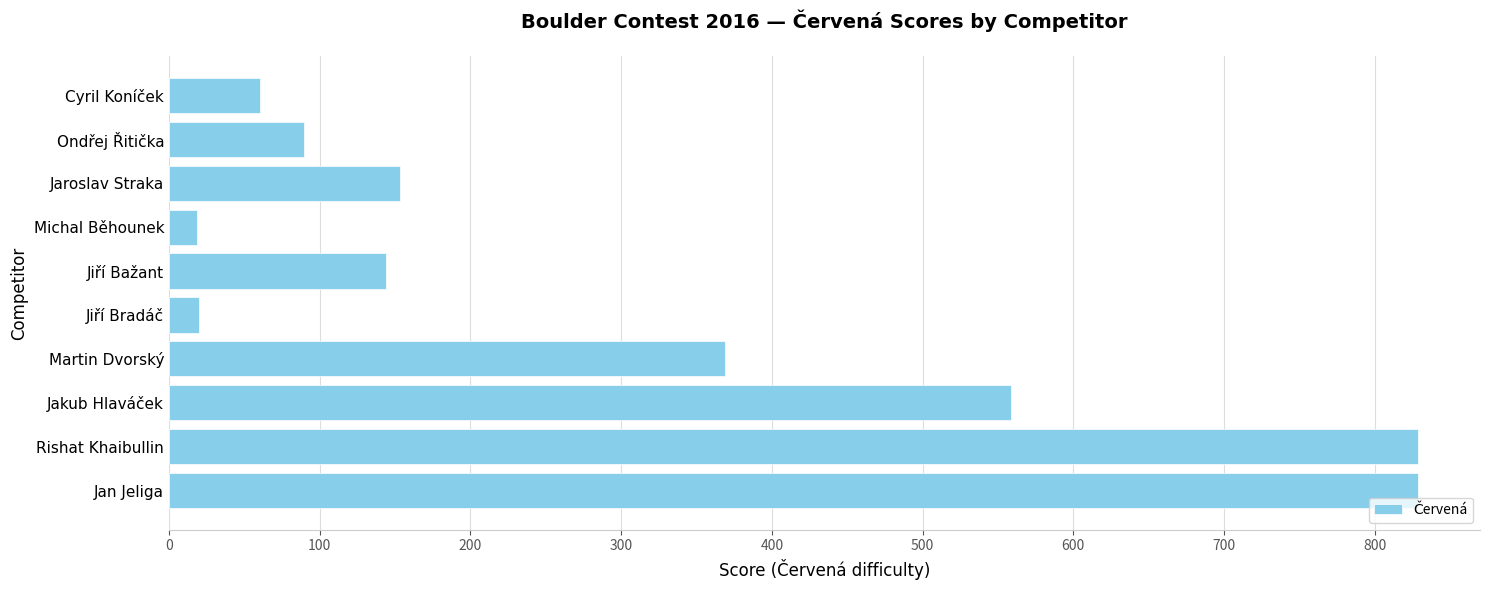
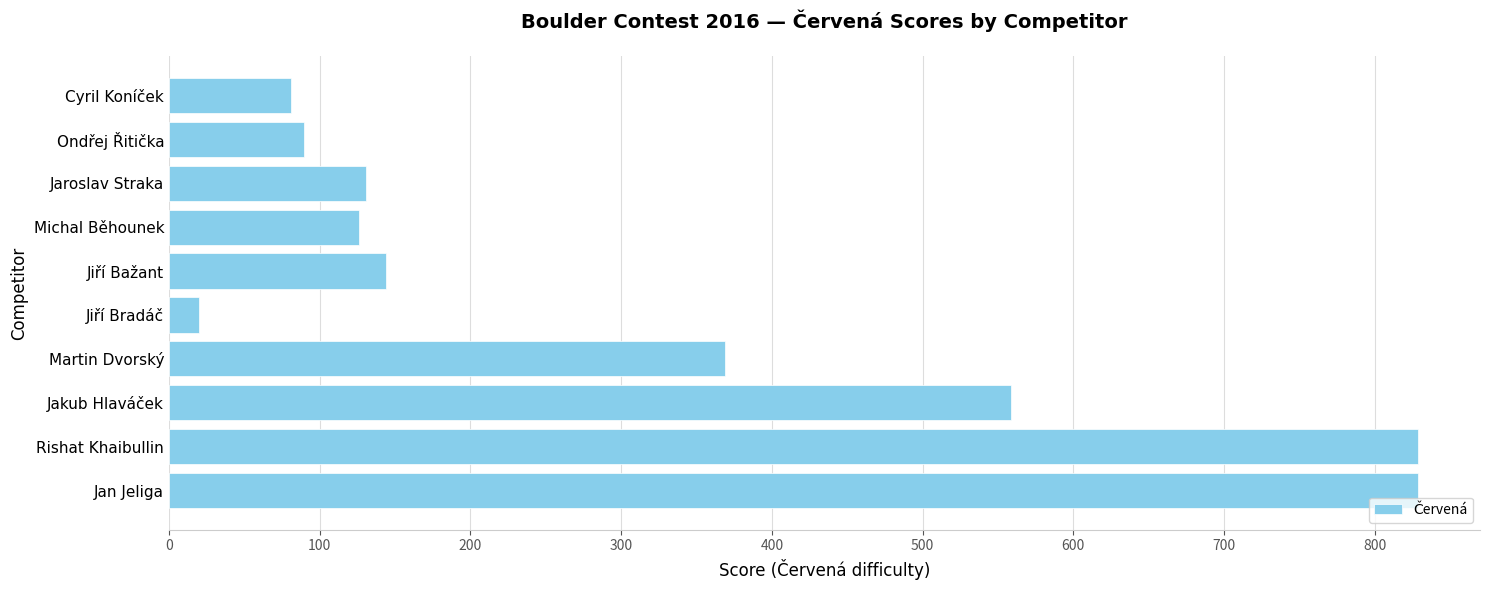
Cyril Koníček: 61 -> 81
Jaroslav Straka: 153 -> 131
Michal Běhounek: 18 -> 126
